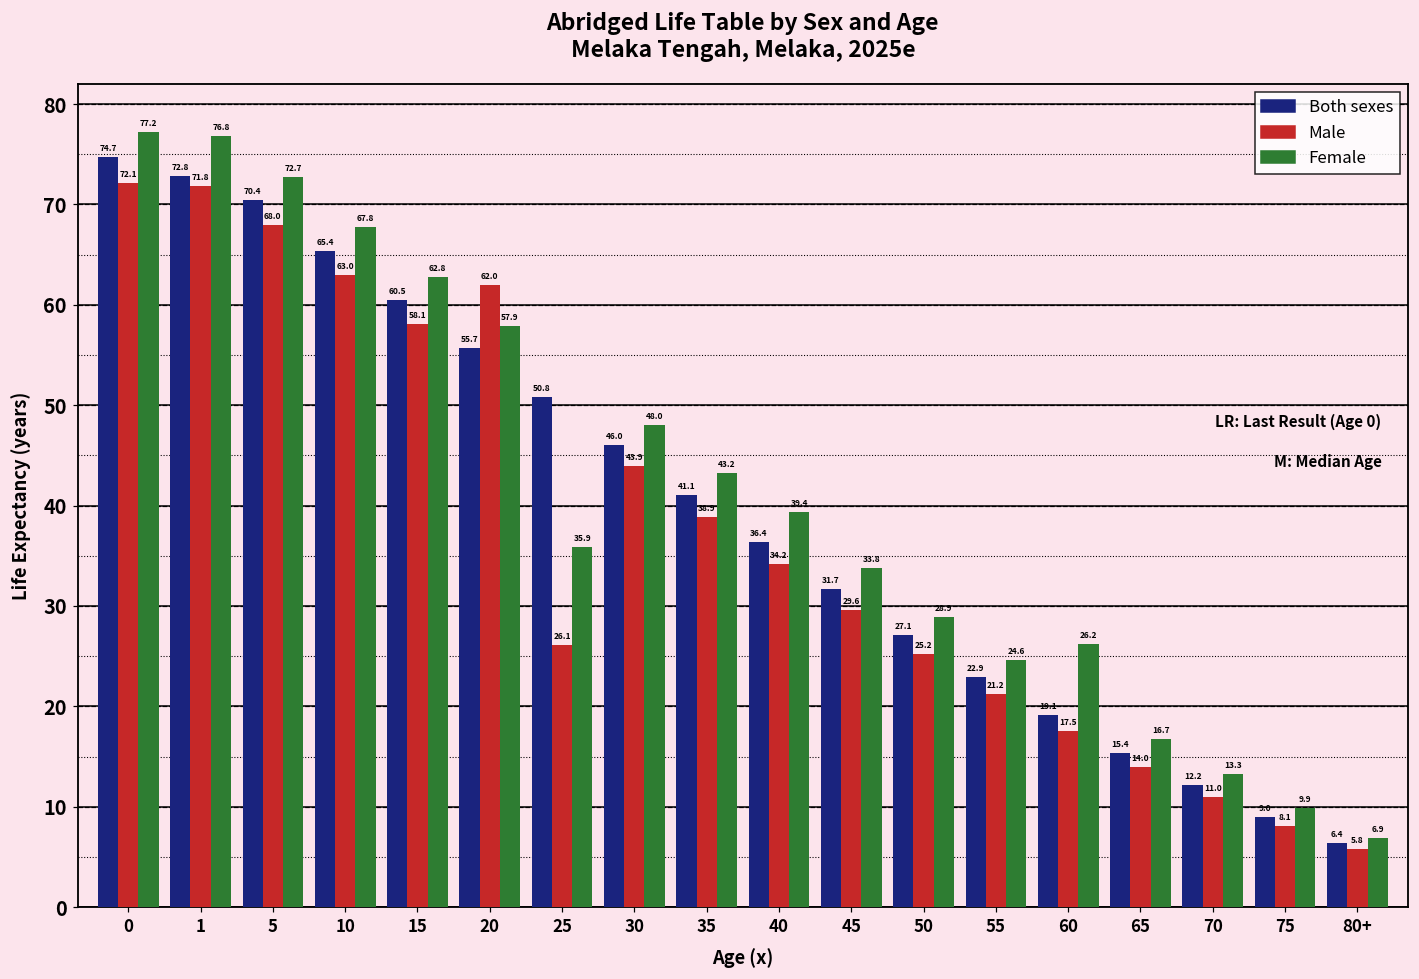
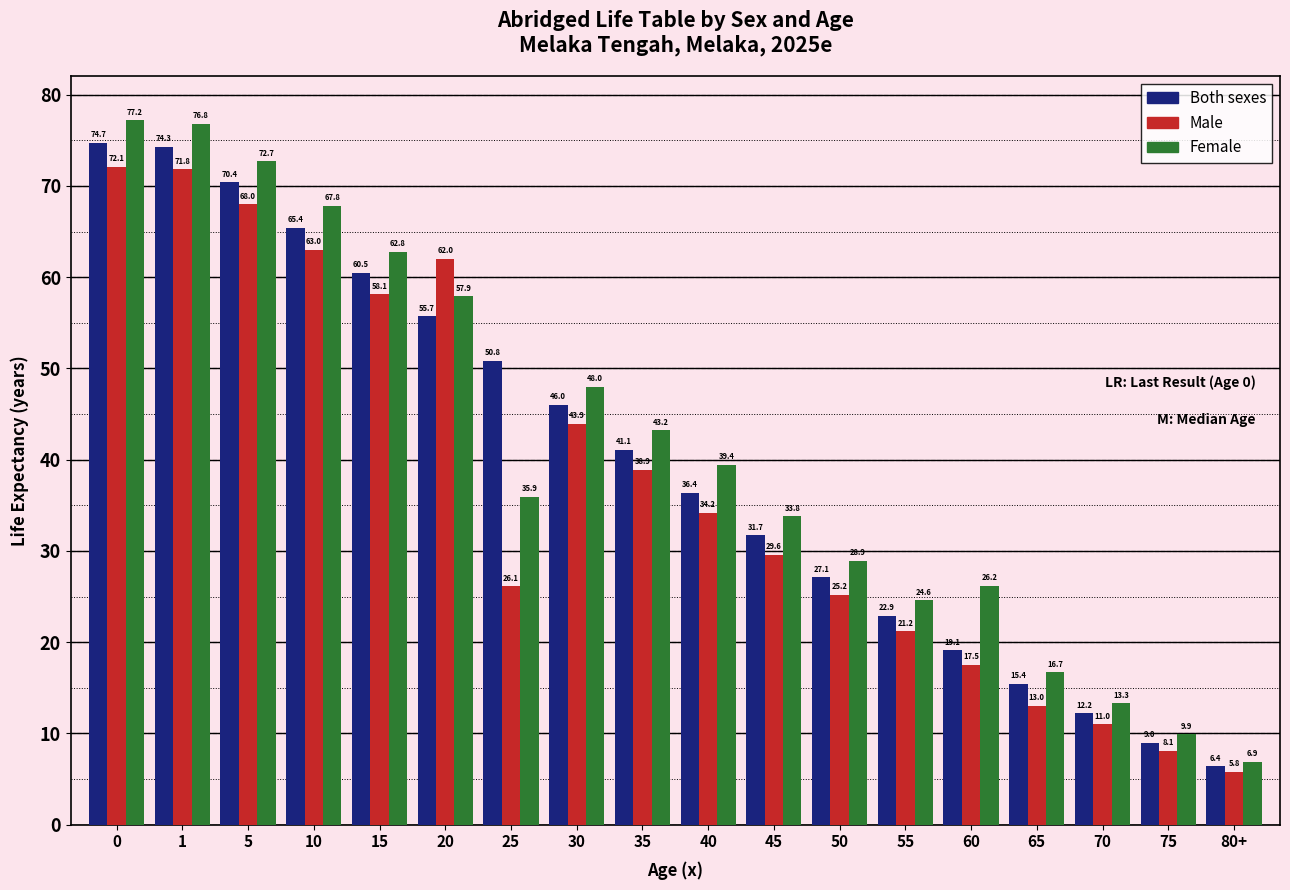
Both sexes, 1: 72.8 -> 74.3
Male, 65: 14.0 -> 13.0
